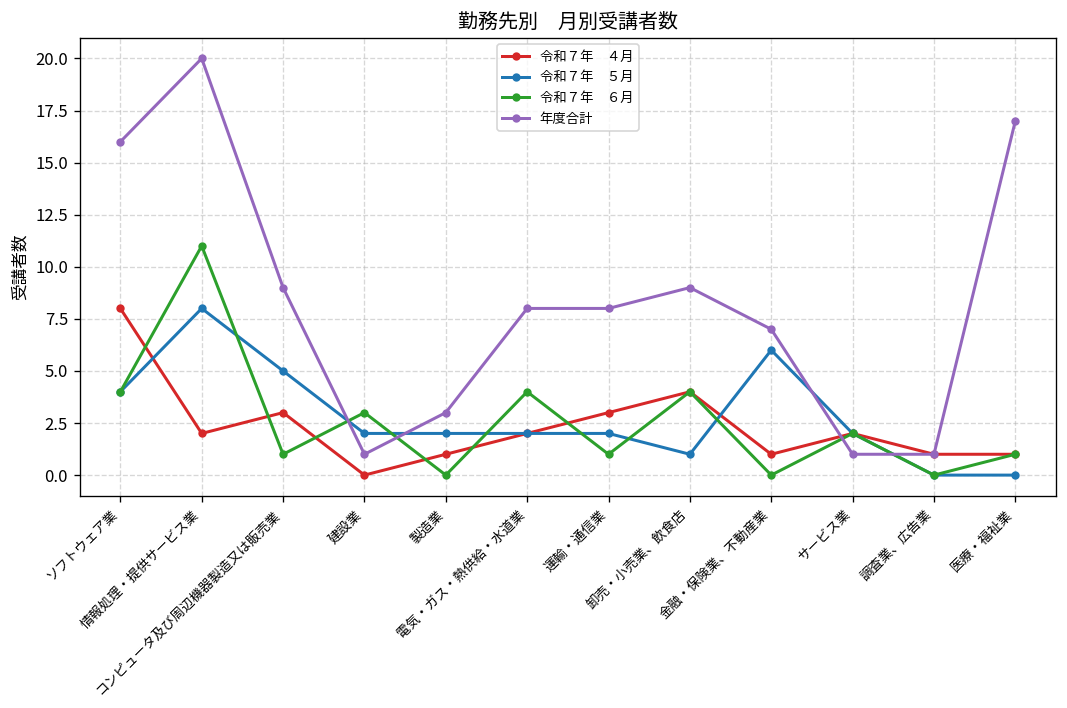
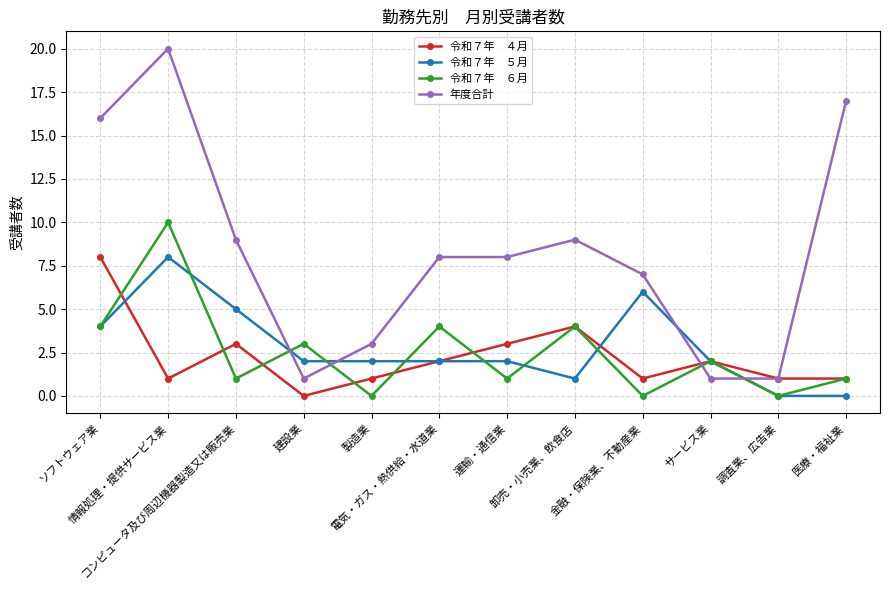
令和７年 ４月, 情報処理・提供サービス業: 2 -> 1
令和７年 ６月, 情報処理・提供サービス業: 11 -> 10
